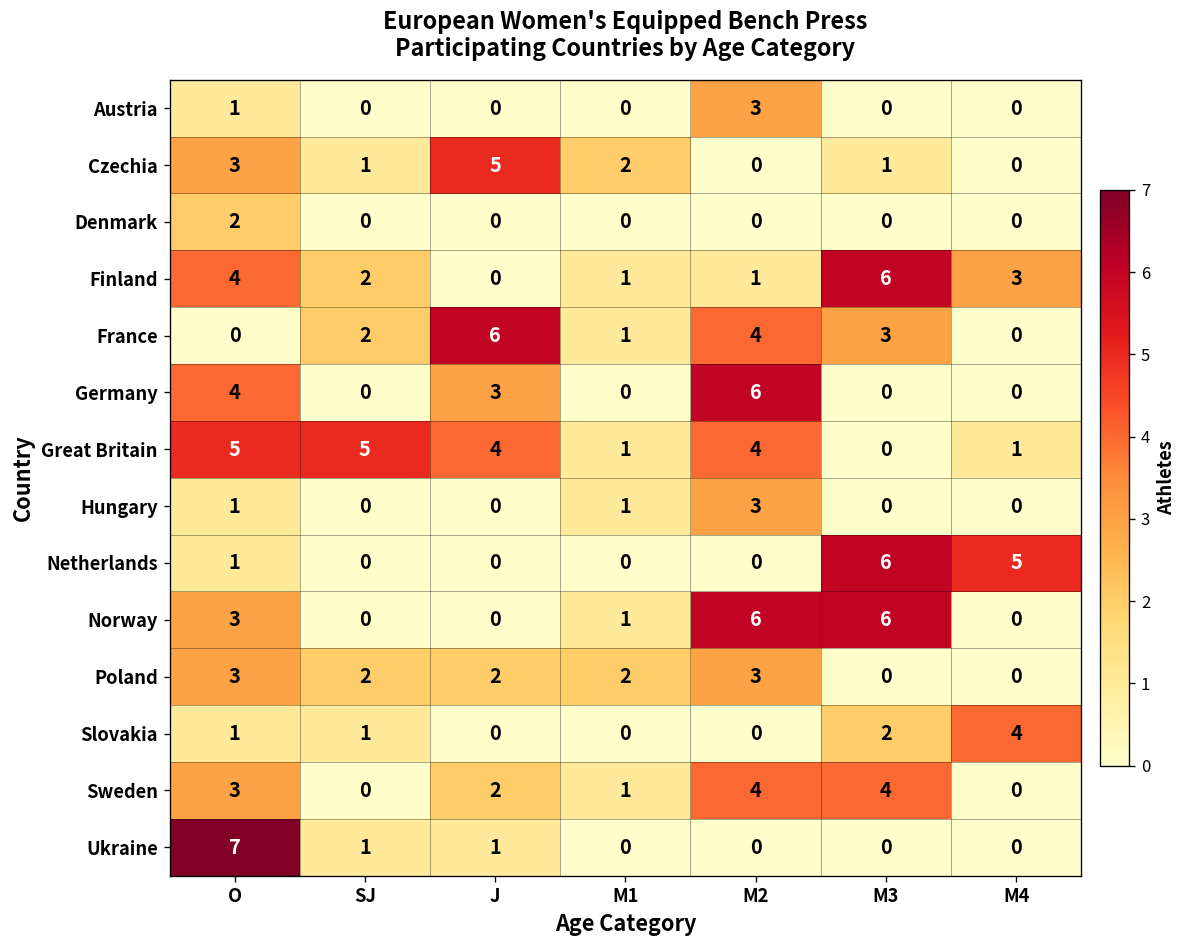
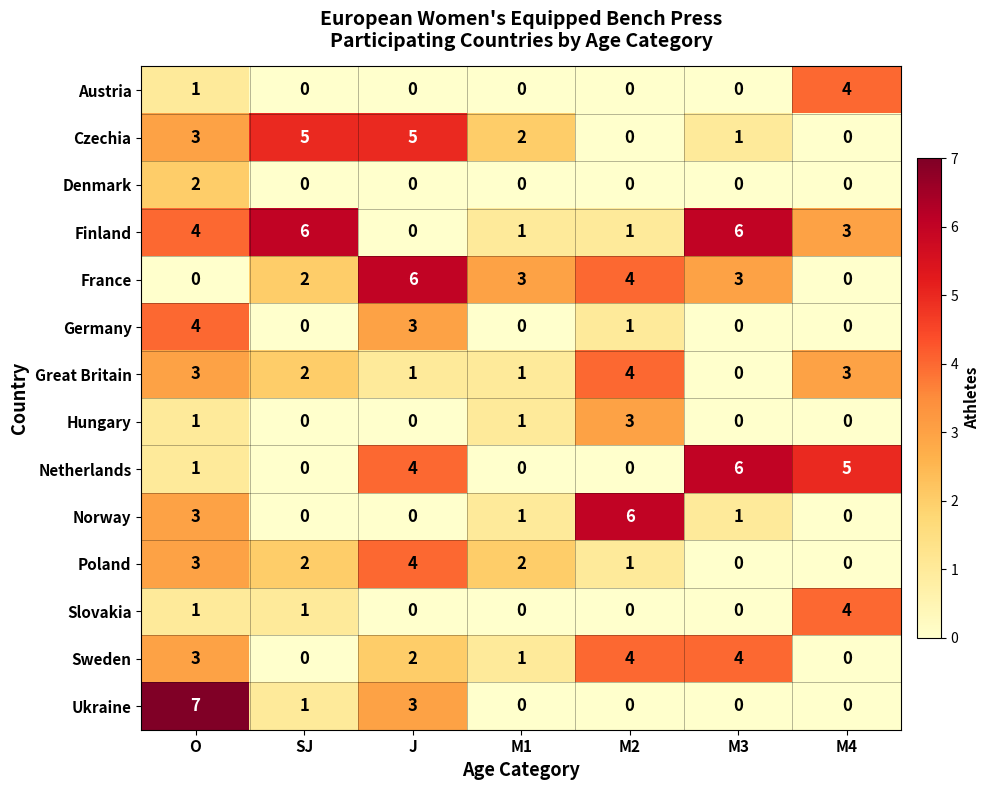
Austria, M2: 3 -> 0
Austria, M4: 0 -> 4
Czechia, SJ: 1 -> 5
Finland, SJ: 2 -> 6
France, M1: 1 -> 3
Germany, M2: 6 -> 1
Great Britain, O: 5 -> 3
Great Britain, SJ: 5 -> 2
Great Britain, J: 4 -> 1
Great Britain, M4: 1 -> 3
Netherlands, J: 0 -> 4
Norway, M3: 6 -> 1
Poland, J: 2 -> 4
Poland, M2: 3 -> 1
Slovakia, M3: 2 -> 0
Ukraine, J: 1 -> 3
